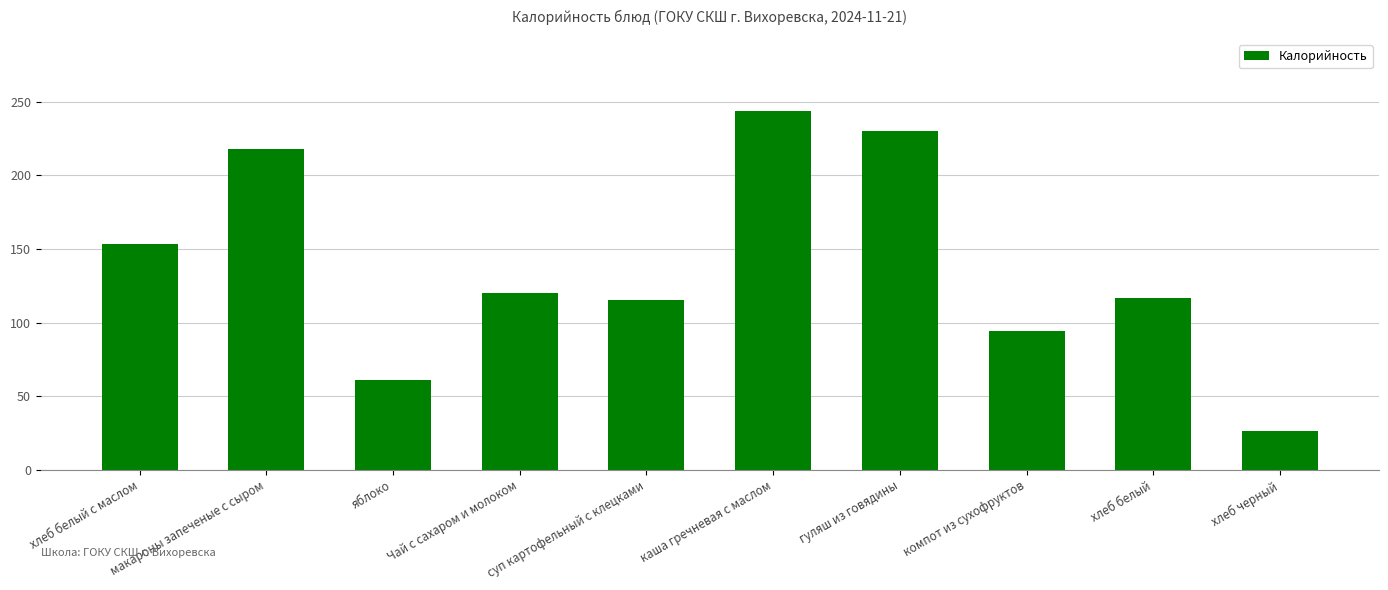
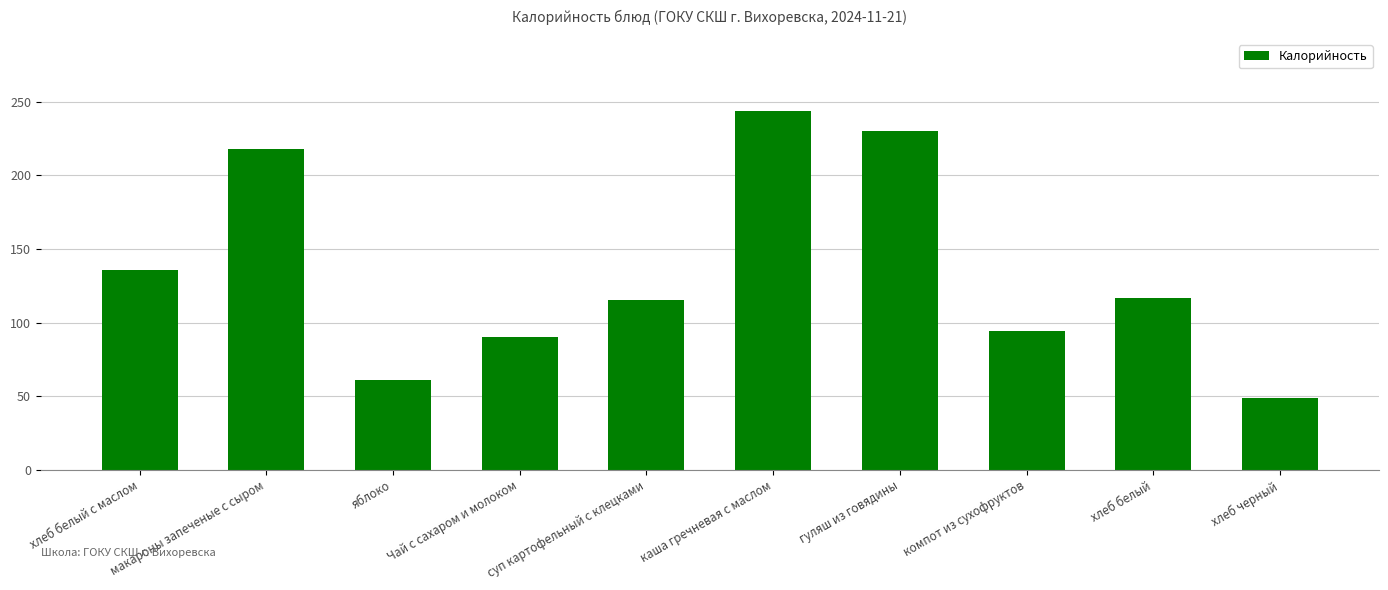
хлеб белый с маслом: 153 -> 136
Чай с сахаром и молоком: 120 -> 90
хлеб черный: 27 -> 49
